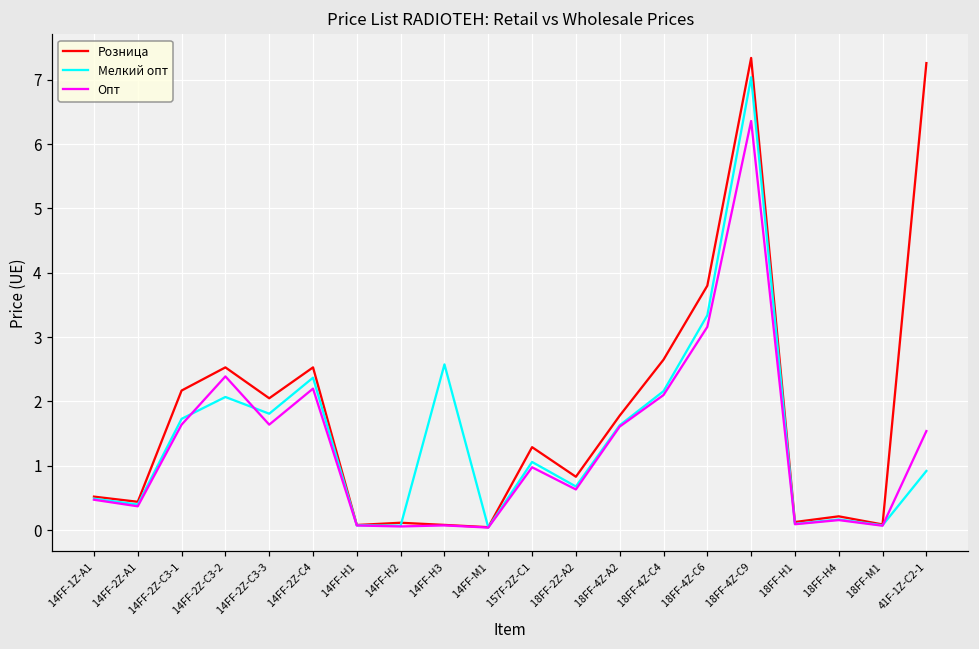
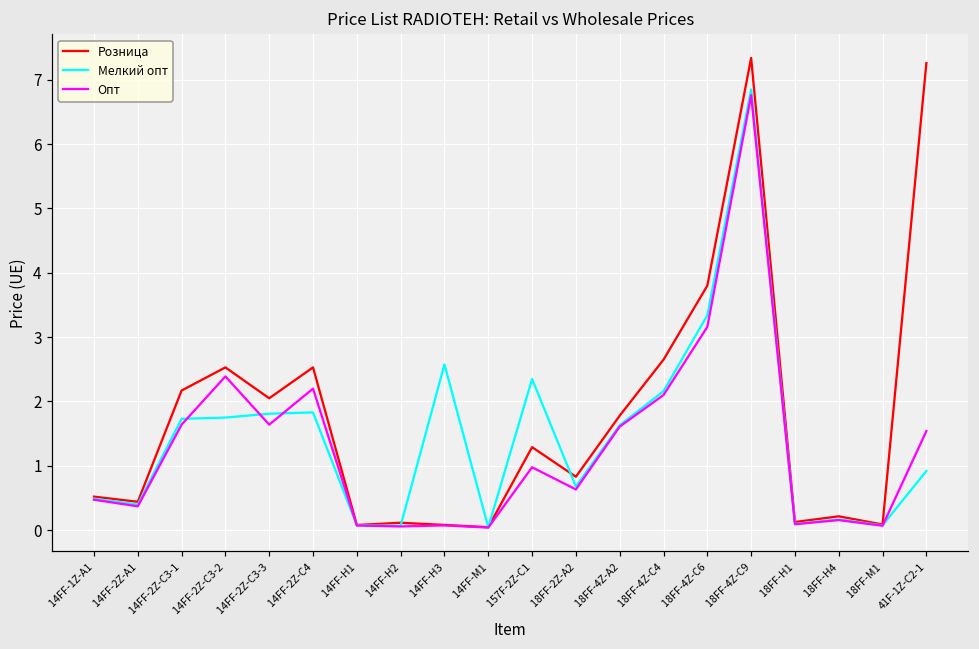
Мелкий опт, 14FF-2Z-C3-2: 2.1 -> 1.8
Мелкий опт, 14FF-2Z-C4: 2.4 -> 1.8
Мелкий опт, 157F-2Z-C1: 1.1 -> 2.4
Мелкий опт, 18FF-4Z-C9: 7.0 -> 6.9
Опт, 18FF-4Z-C9: 6.4 -> 6.8
